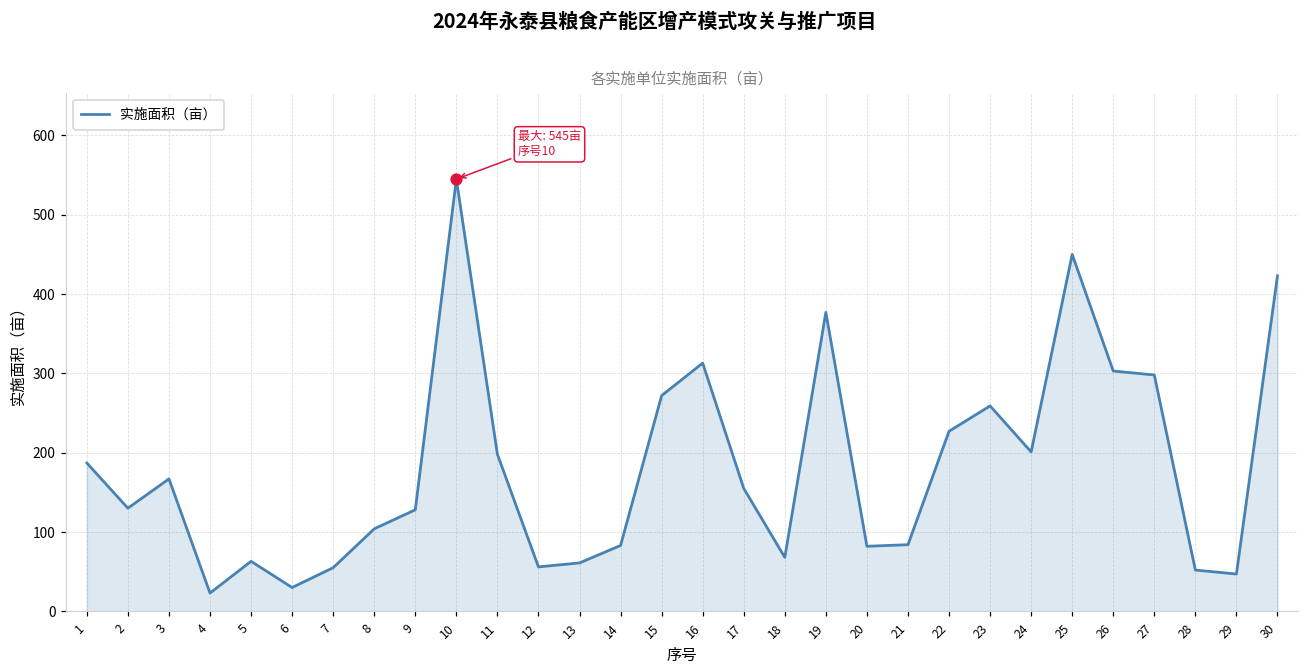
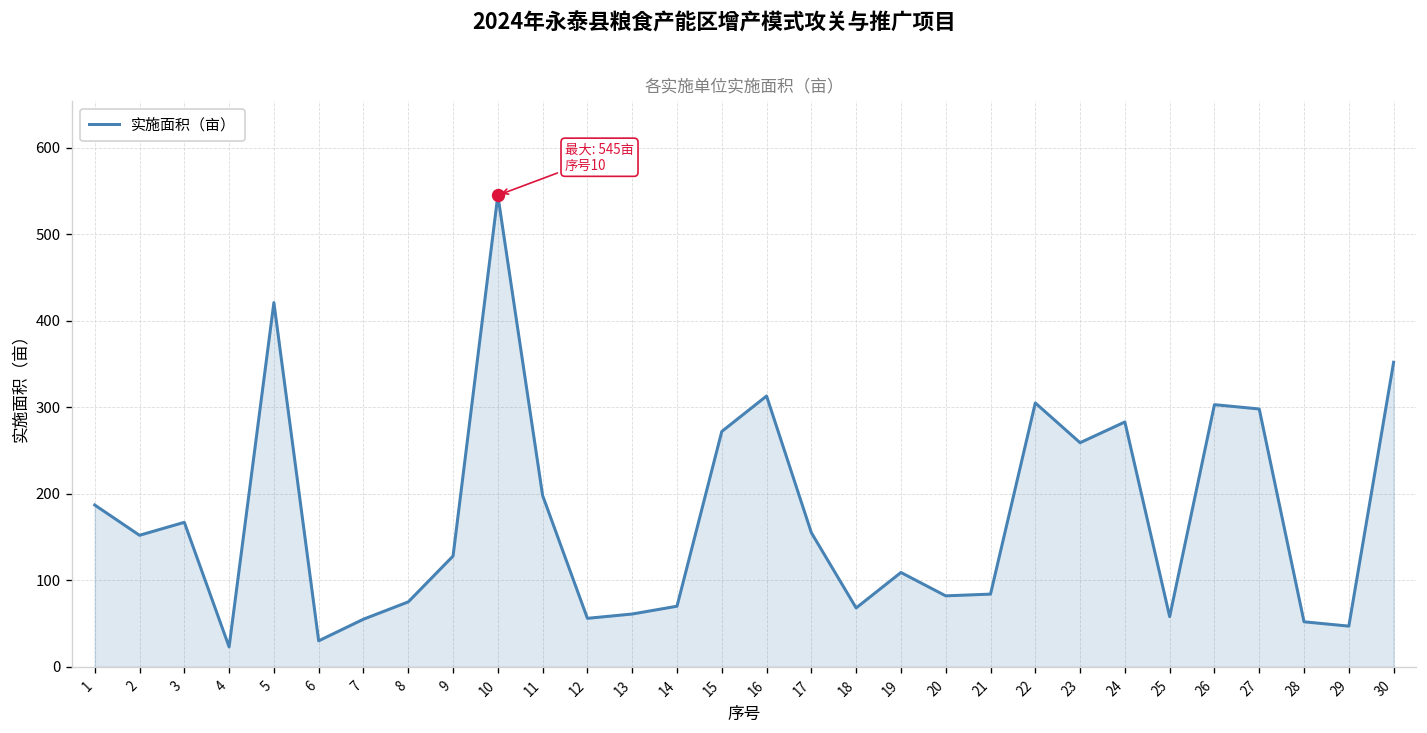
实施面积（亩）, 2: 130 -> 150
实施面积（亩）, 5: 60 -> 420
实施面积（亩）, 8: 100 -> 80
实施面积（亩）, 14: 80 -> 70
实施面积（亩）, 19: 380 -> 110
实施面积（亩）, 22: 230 -> 310
实施面积（亩）, 24: 200 -> 280
实施面积（亩）, 25: 450 -> 60
实施面积（亩）, 30: 420 -> 350
